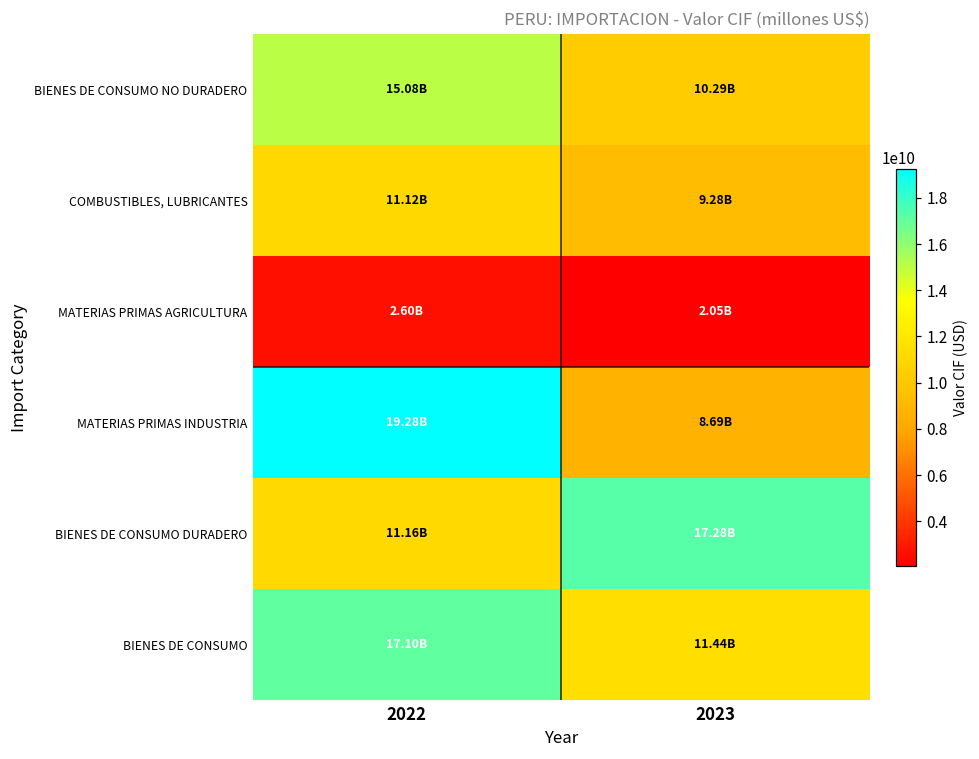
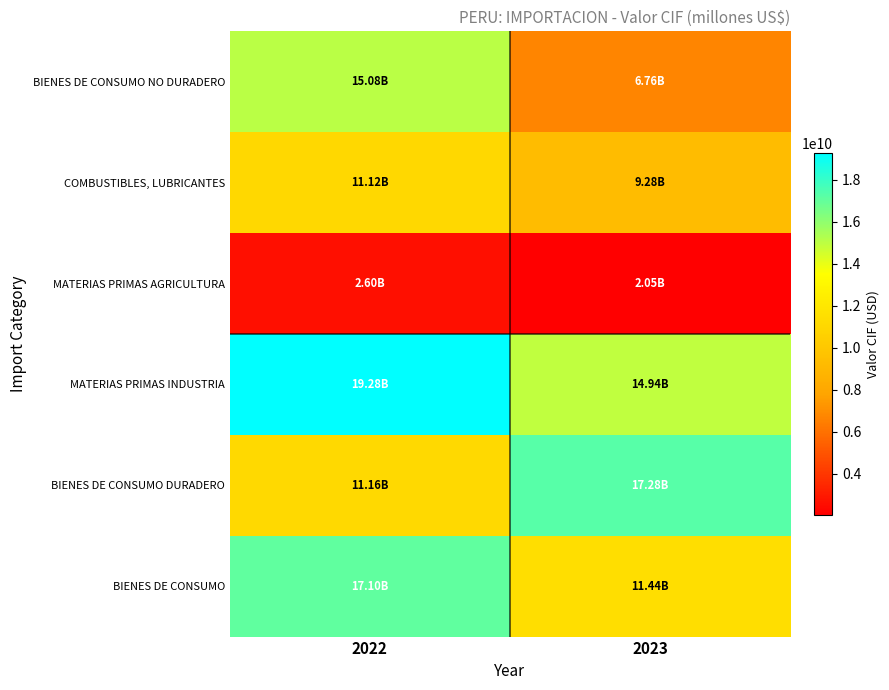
BIENES DE CONSUMO NO DURADERO, 2023: 10.29B -> 6.76B
MATERIAS PRIMAS INDUSTRIA, 2023: 8.69B -> 14.94B
